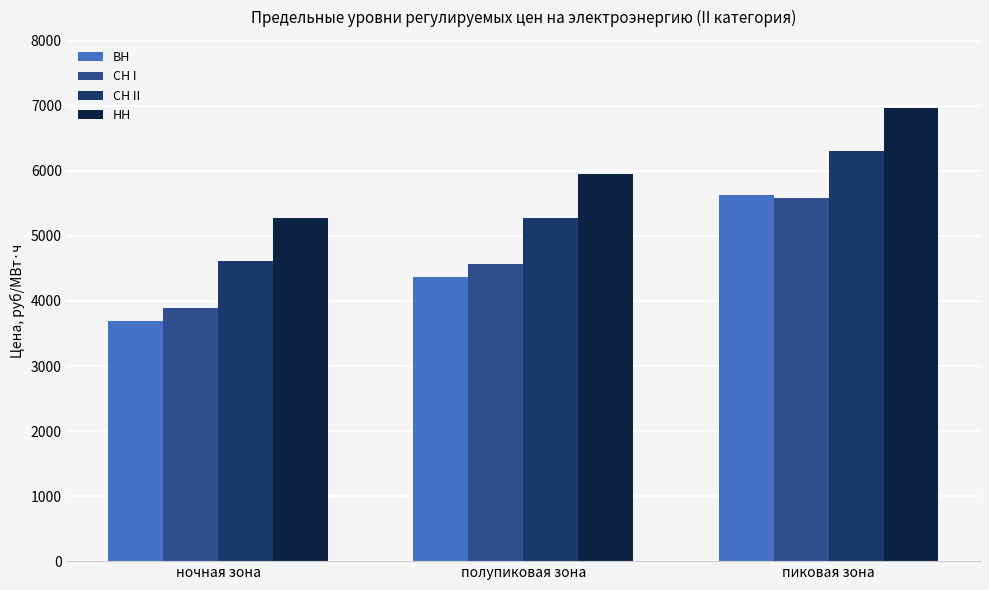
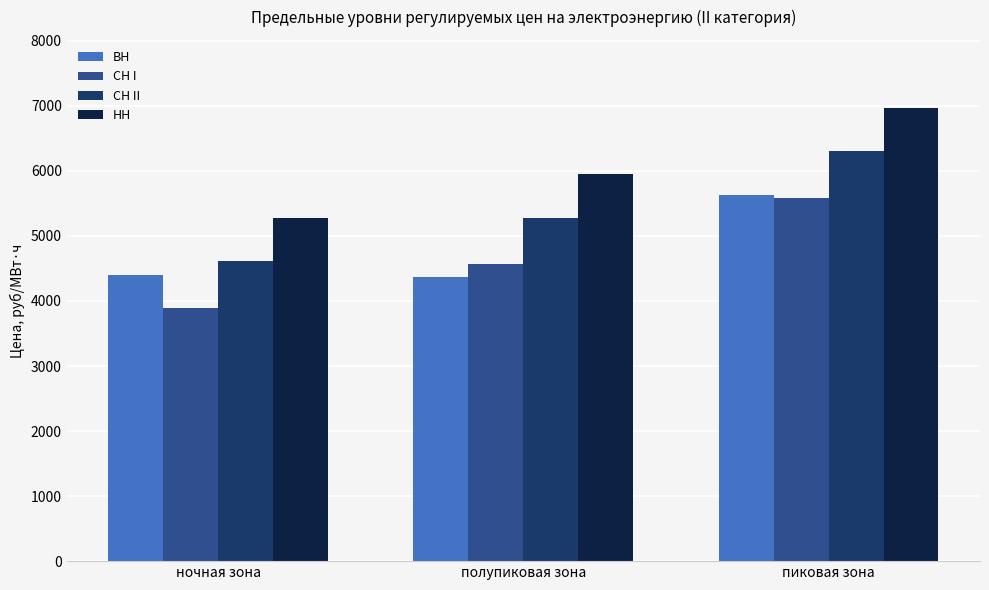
ВН, ночная зона: 3700 -> 4400
